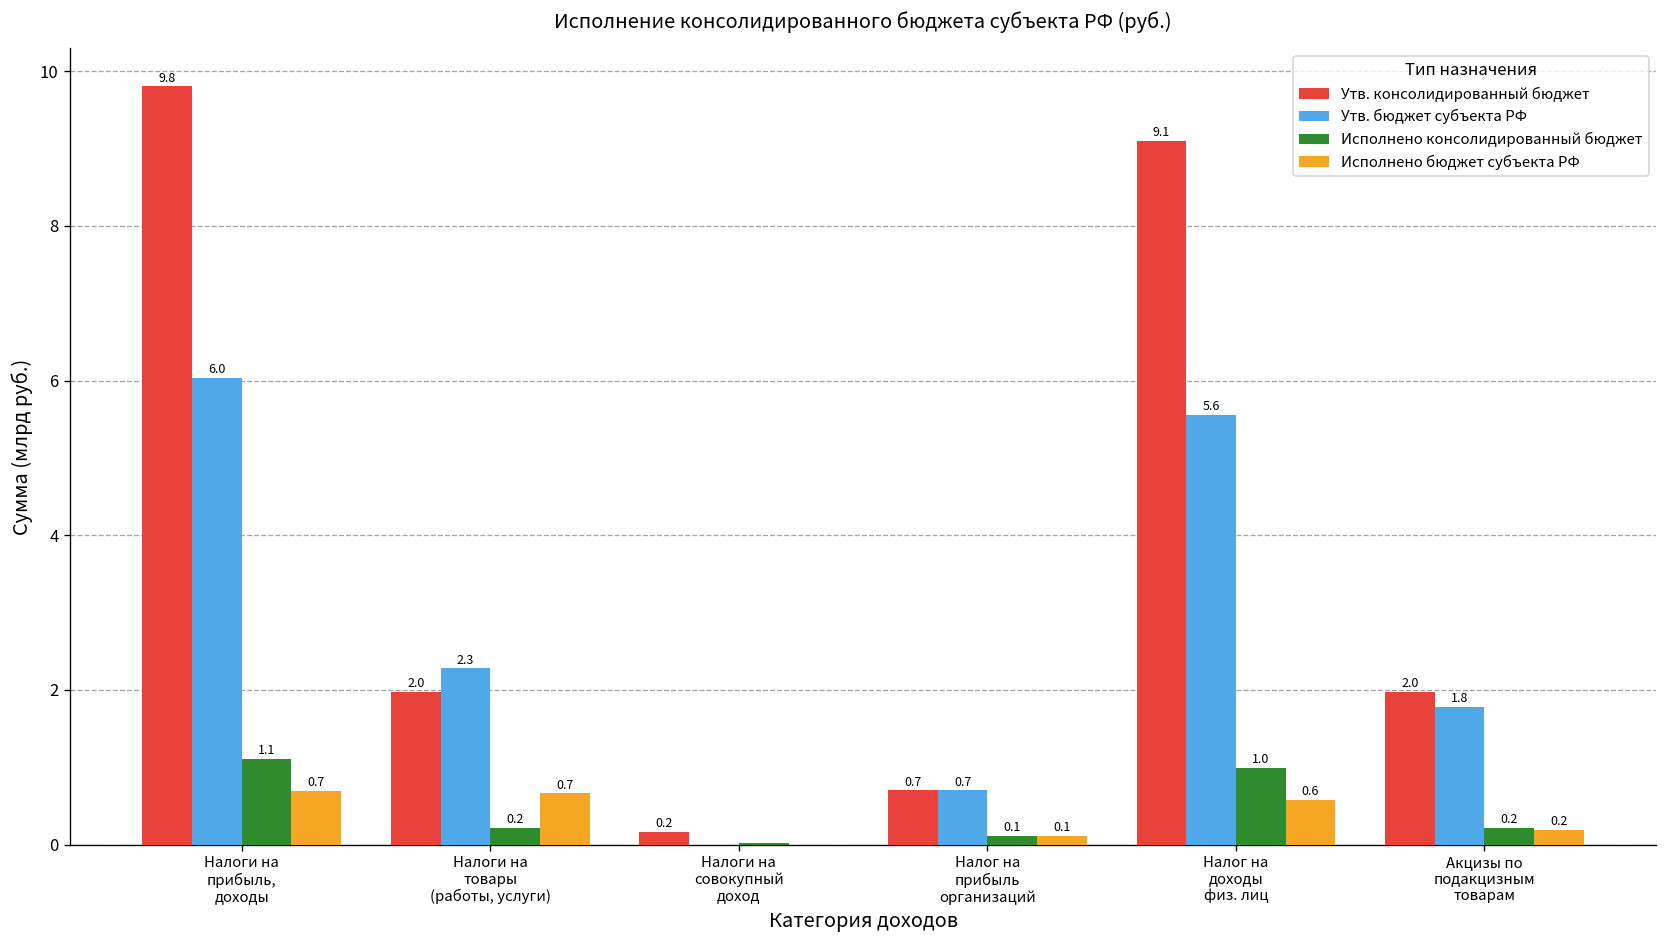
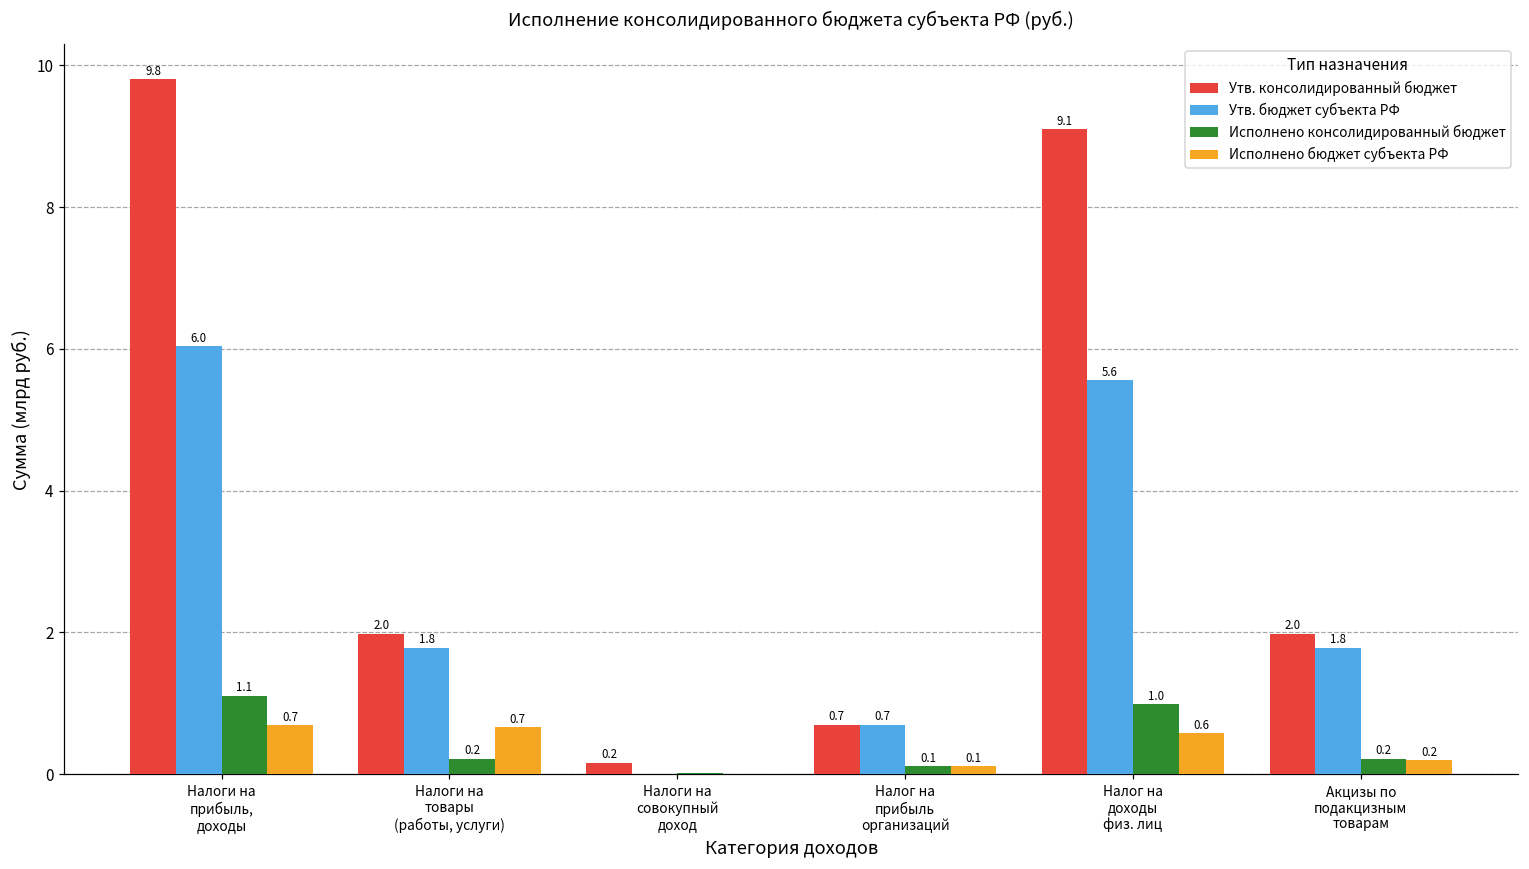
Утв. бюджет субъекта РФ, Налоги на товары (работы, услуги): 2.3 -> 1.8
